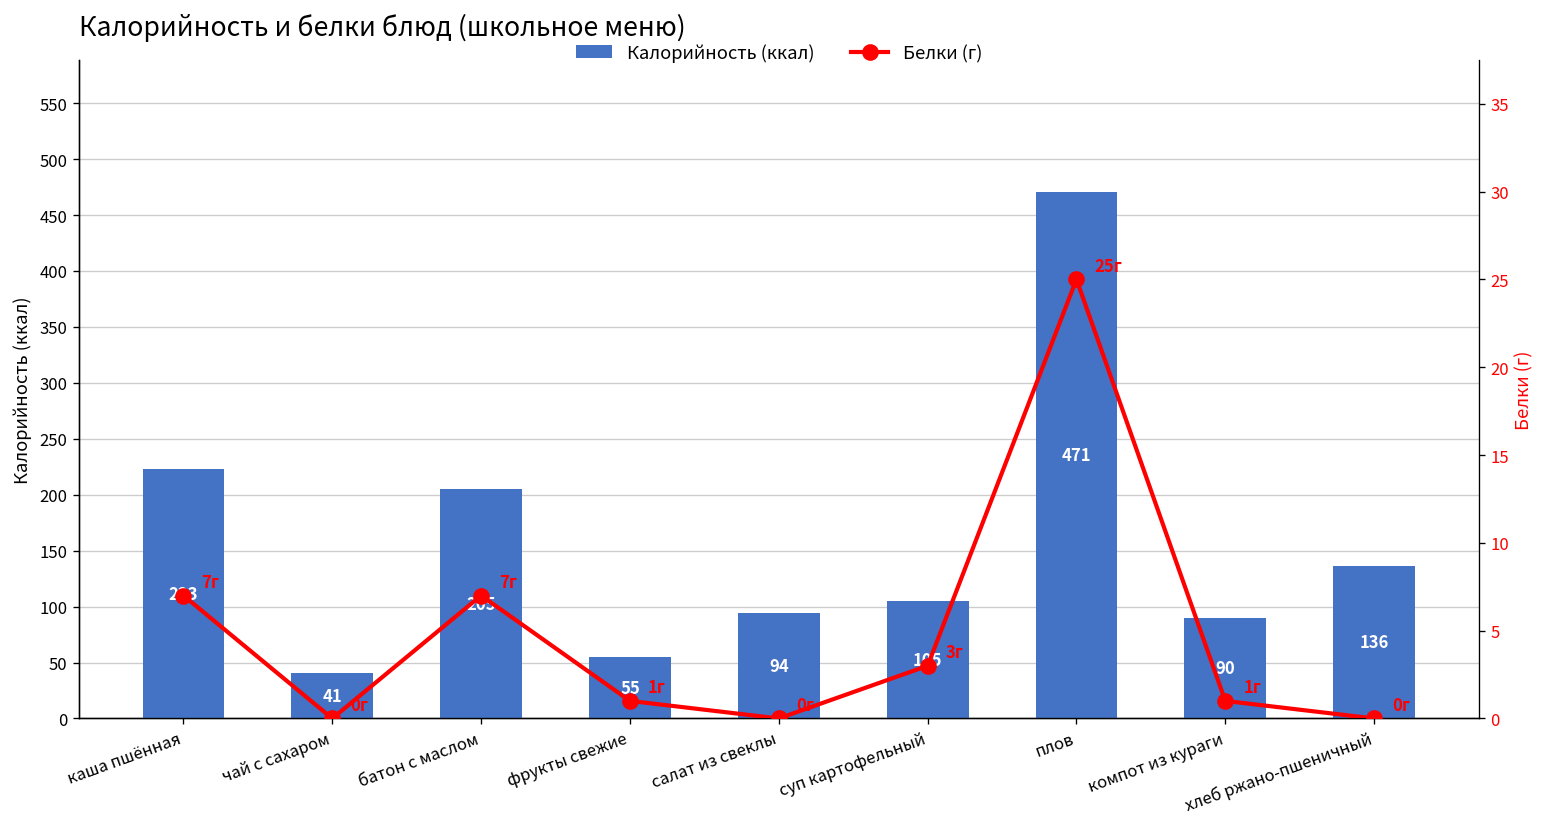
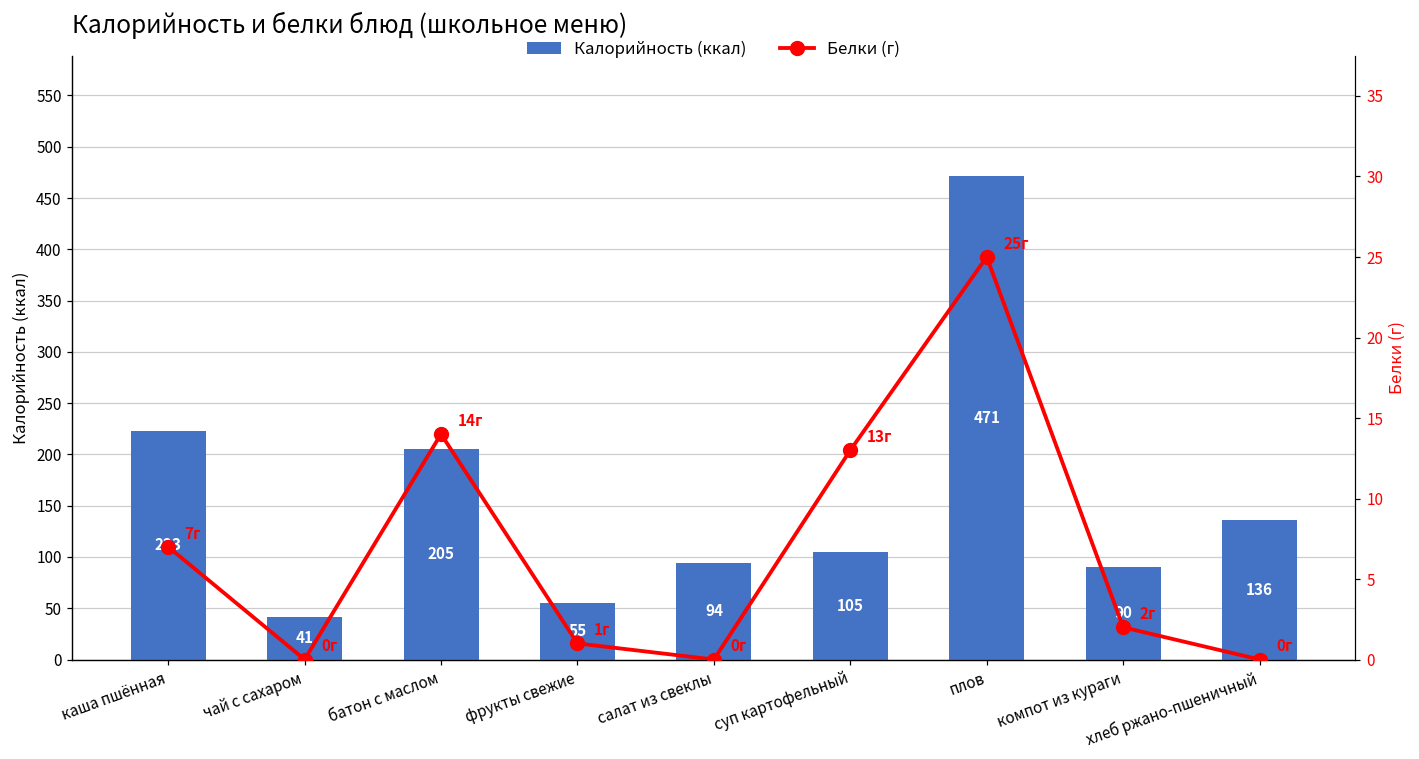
Белки (г), батон с маслом: 7г -> 14г
Белки (г), суп картофельный: 3г -> 13г
Белки (г), компот из кураги: 1г -> 2г
